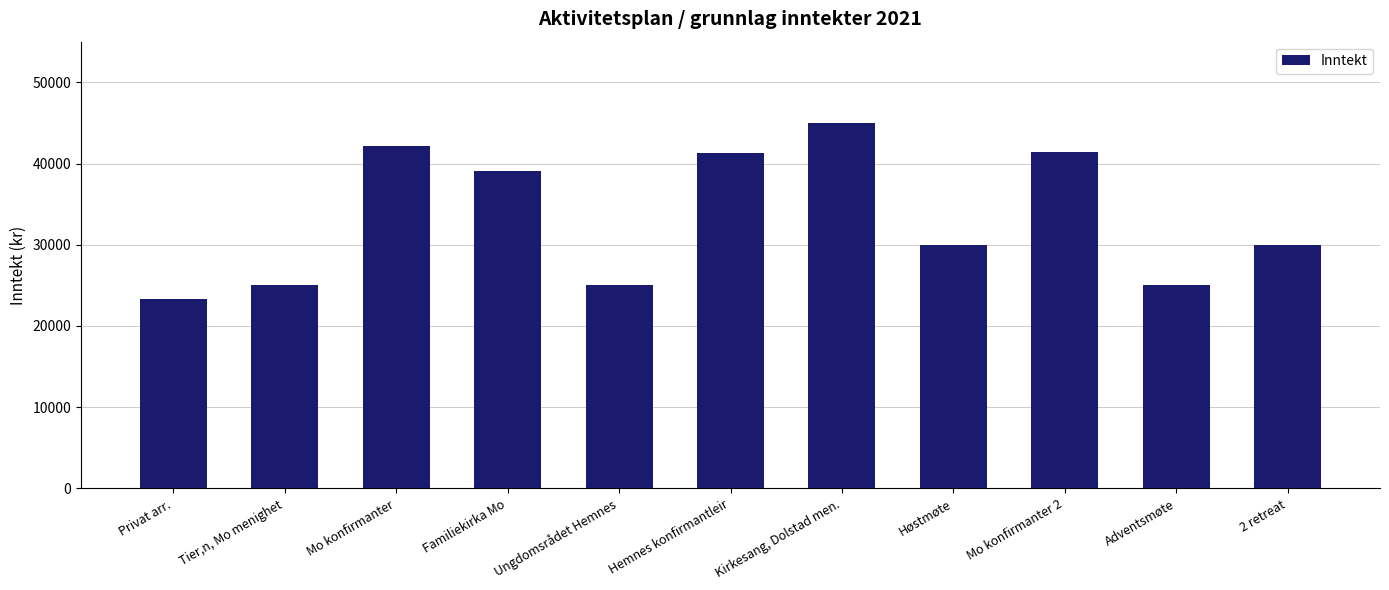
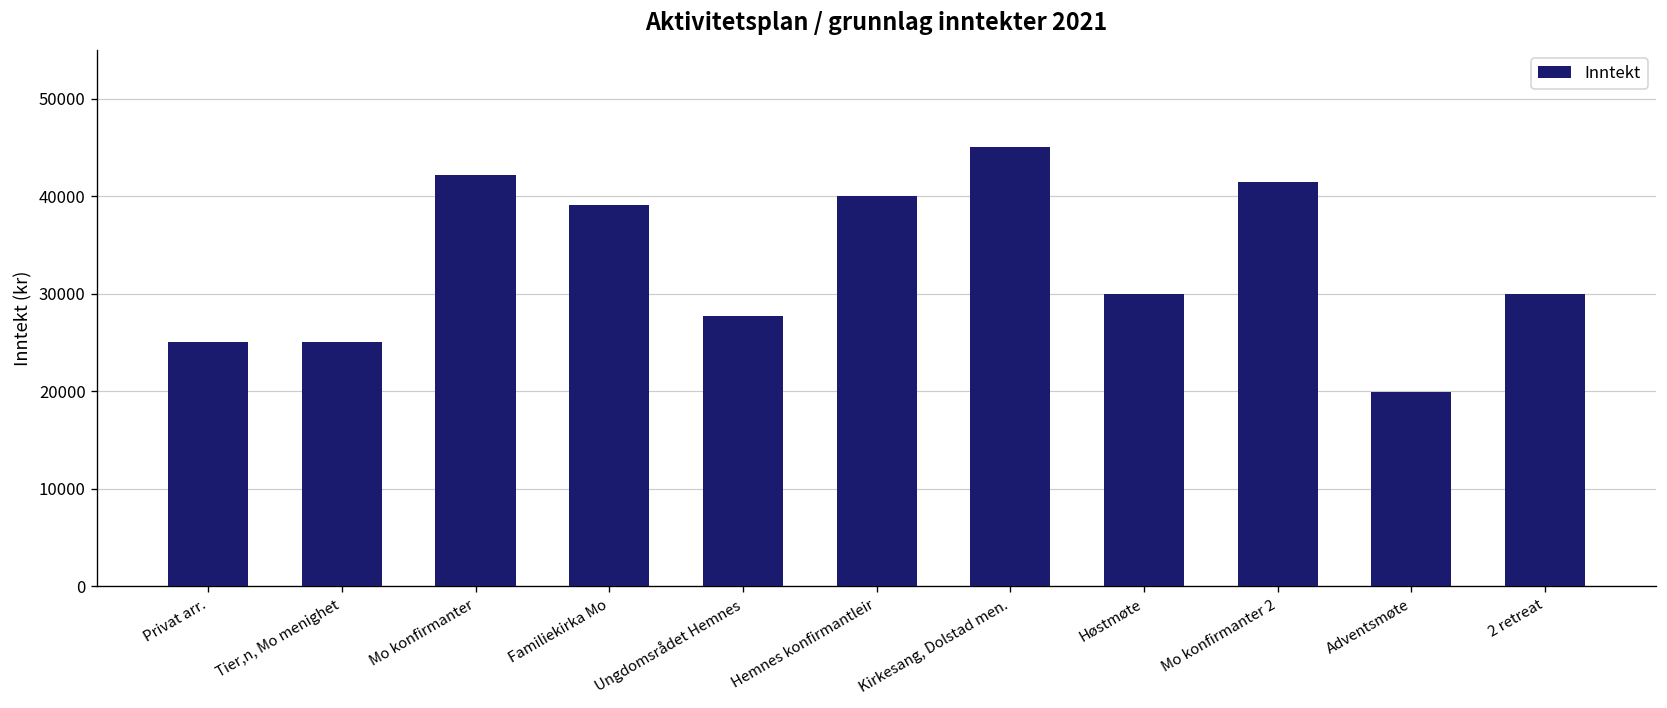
Privat arr.: 23000 -> 25000
Ungdomsrådet Hemnes: 25000 -> 28000
Hemnes konfirmantleir: 41000 -> 40000
Adventsmøte: 25000 -> 20000
